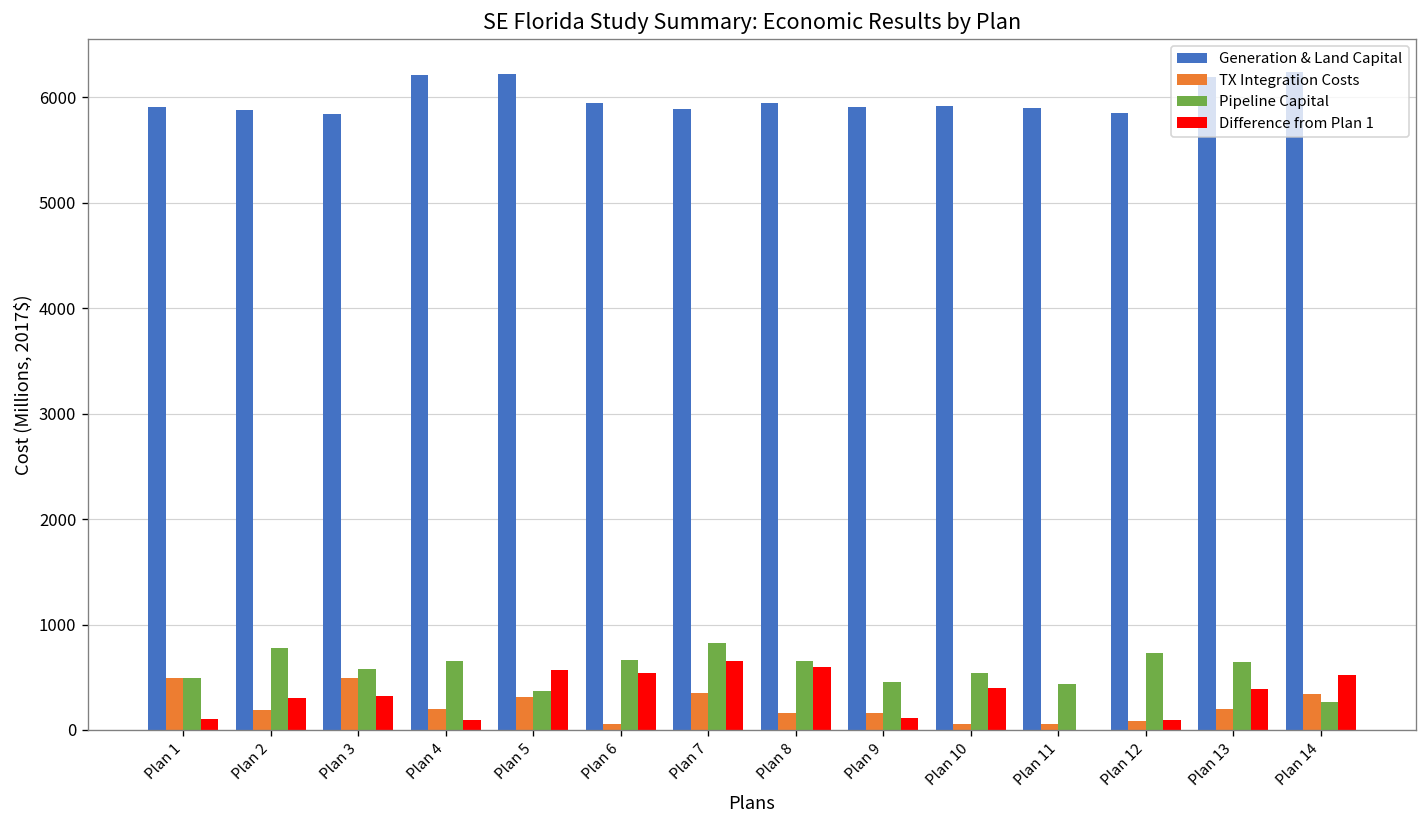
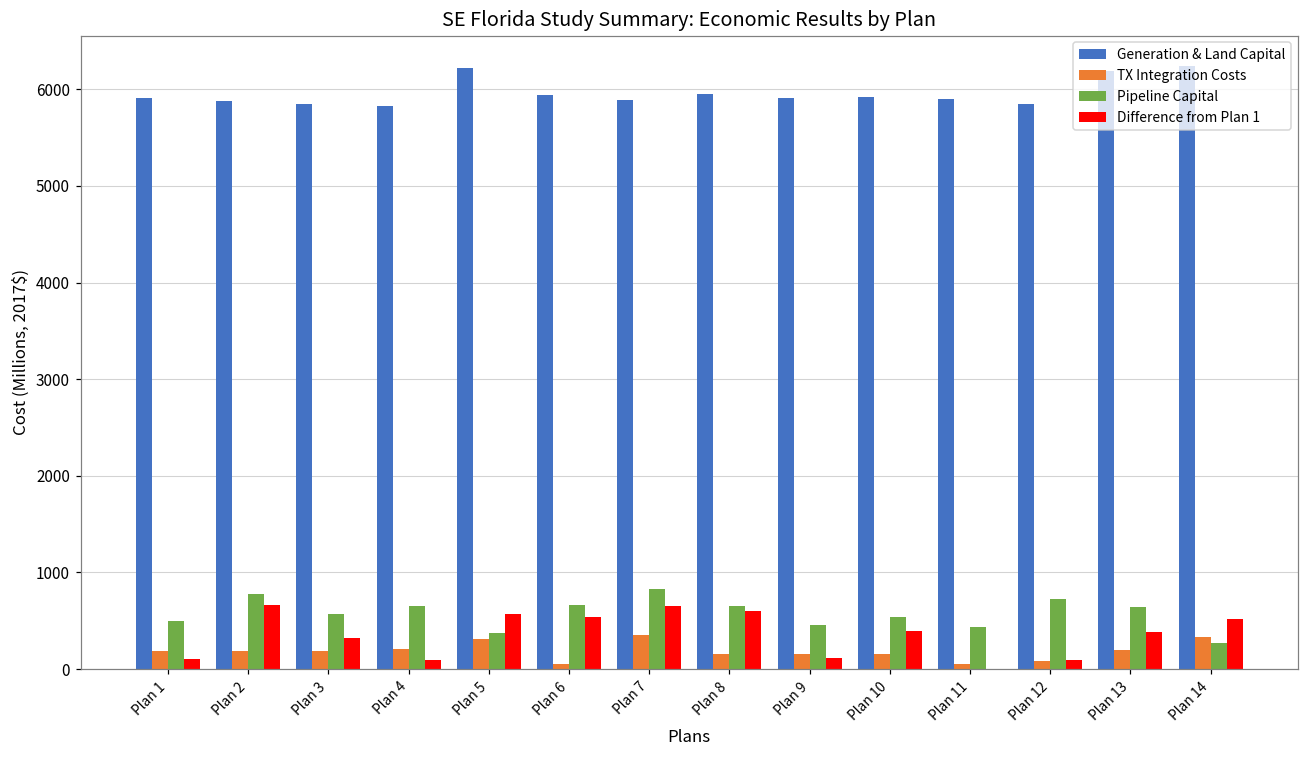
TX Integration Costs, Plan 1: 500 -> 200
Difference from Plan 1, Plan 2: 300 -> 700
TX Integration Costs, Plan 3: 500 -> 200
Generation & Land Capital, Plan 4: 6200 -> 5800
TX Integration Costs, Plan 10: 100 -> 200
